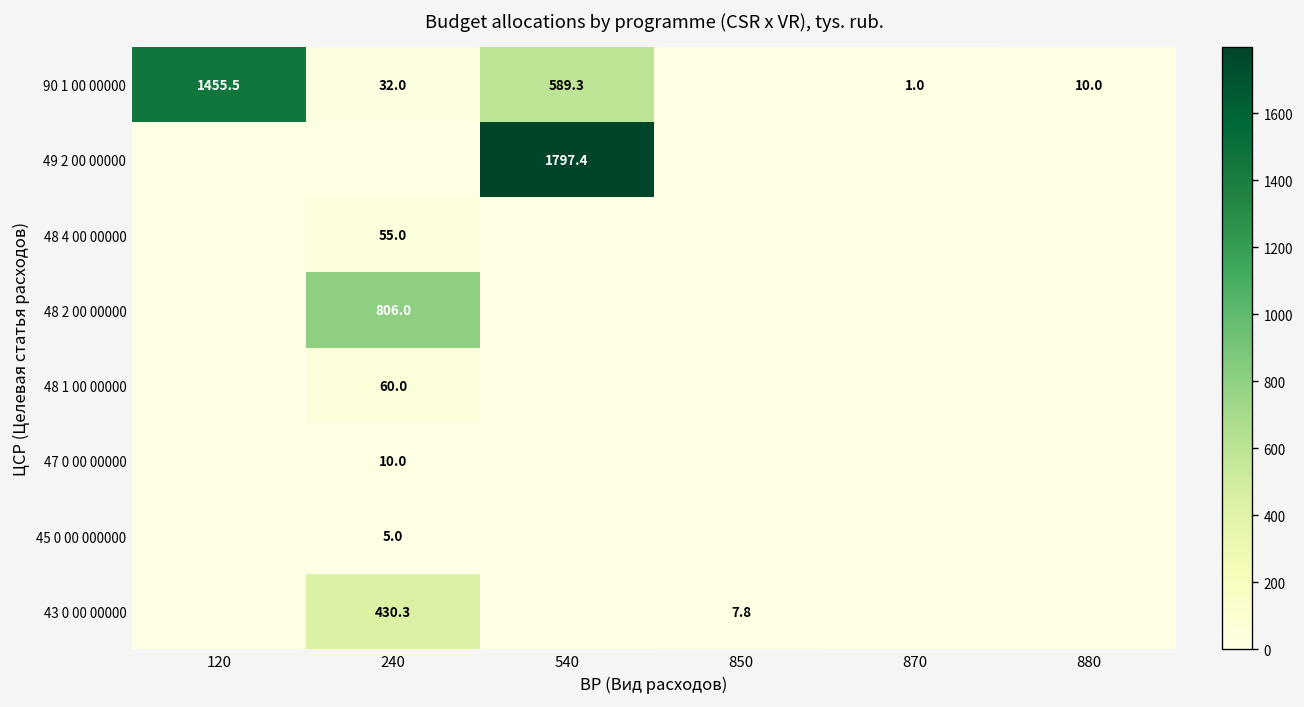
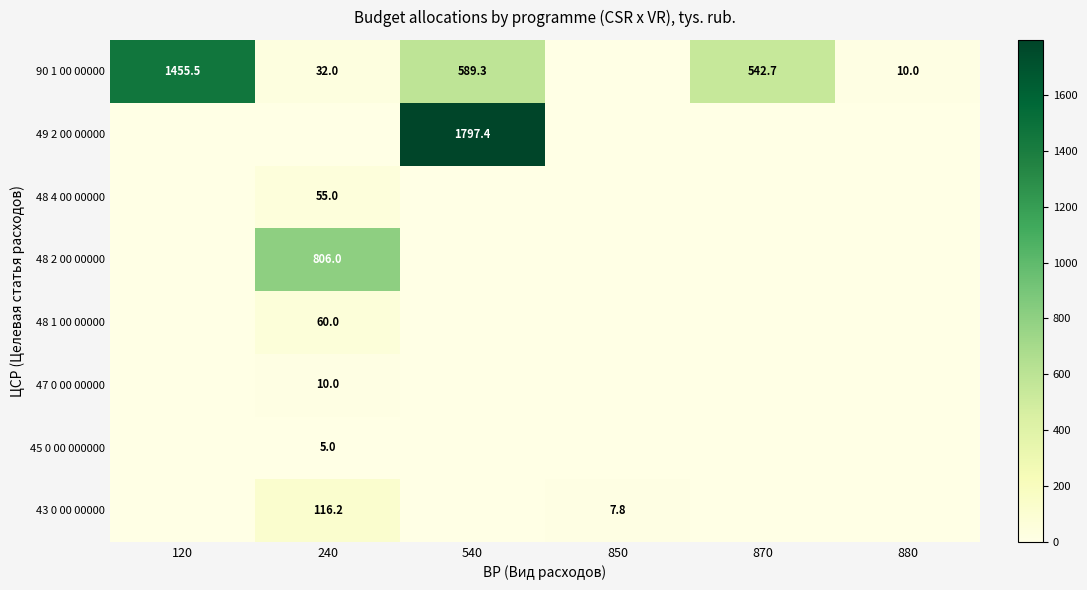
90 1 00 00000, 870: 1.0 -> 542.7
43 0 00 00000, 240: 430.3 -> 116.2
